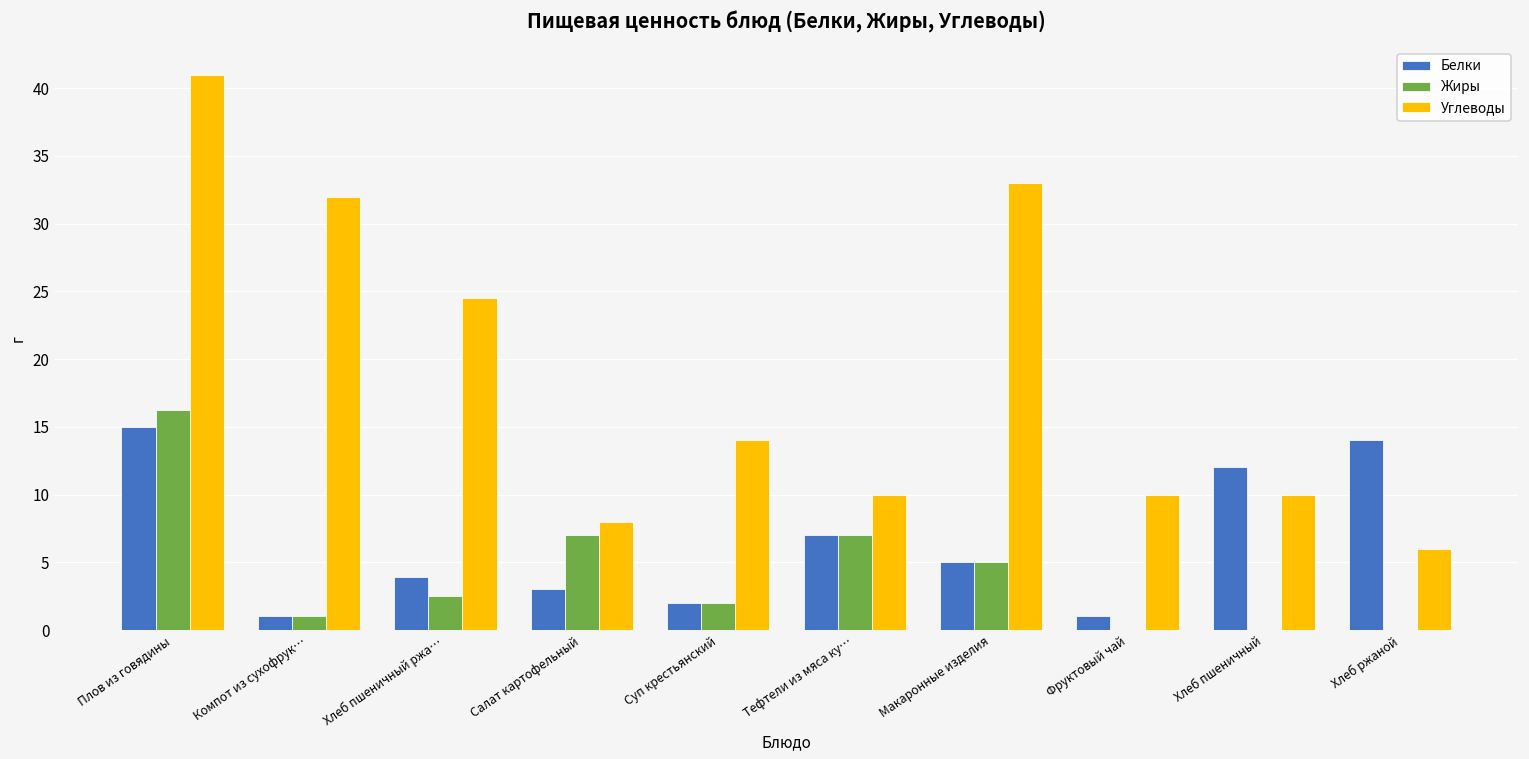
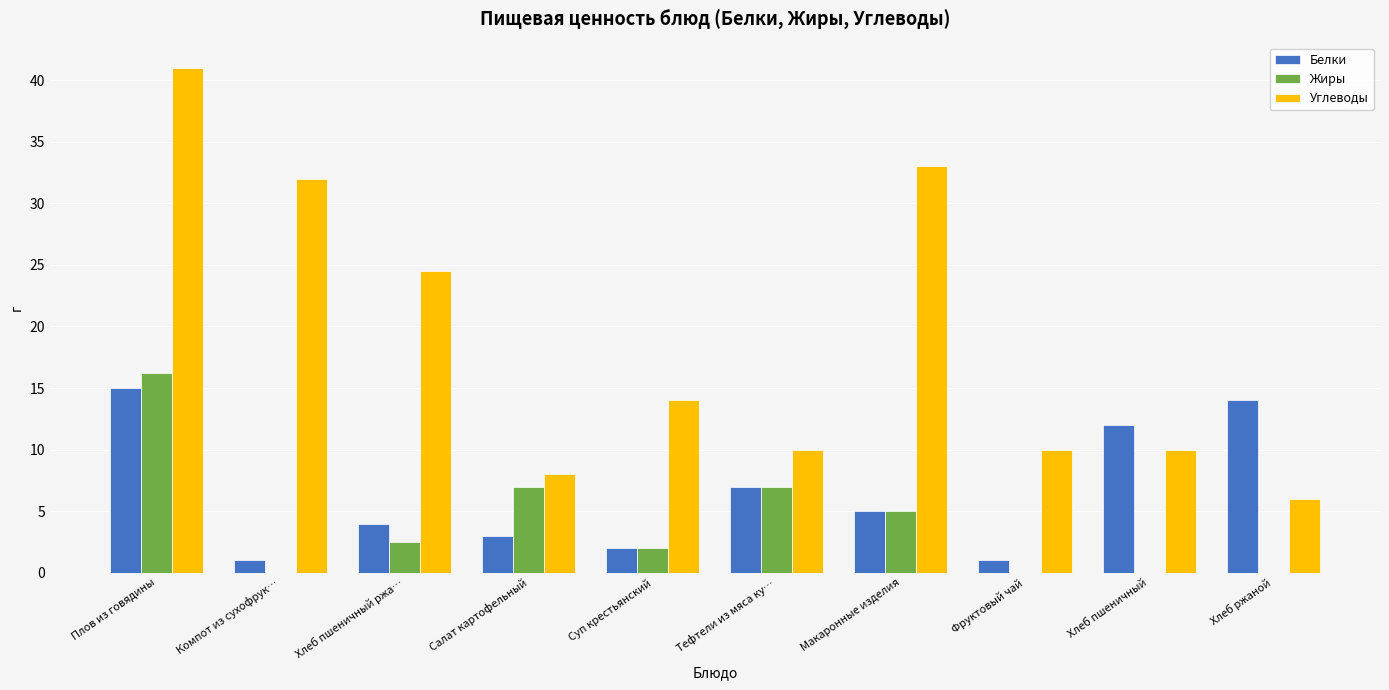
Жиры, Компот из сухофрук…: 1 -> 0
